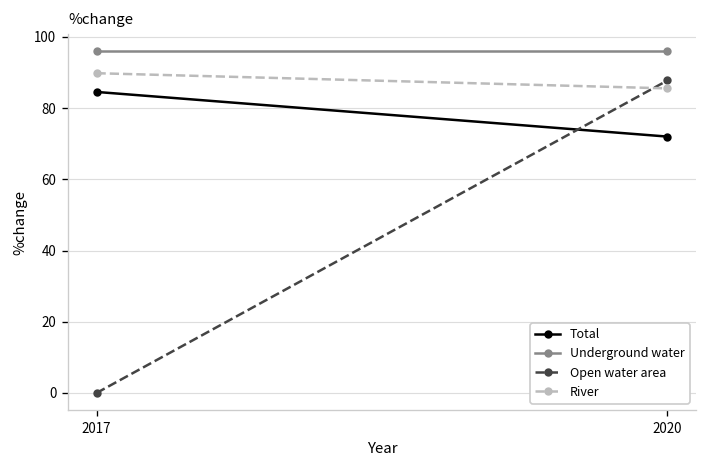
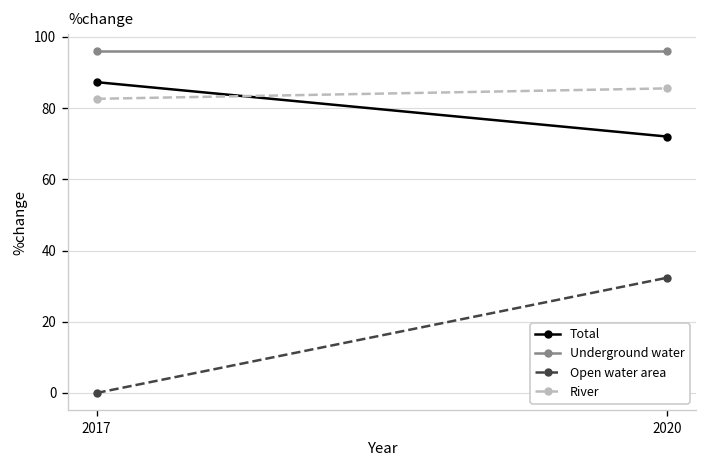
Total, 2017: 85 -> 87
River, 2017: 90 -> 83
Open water area, 2020: 88 -> 32
